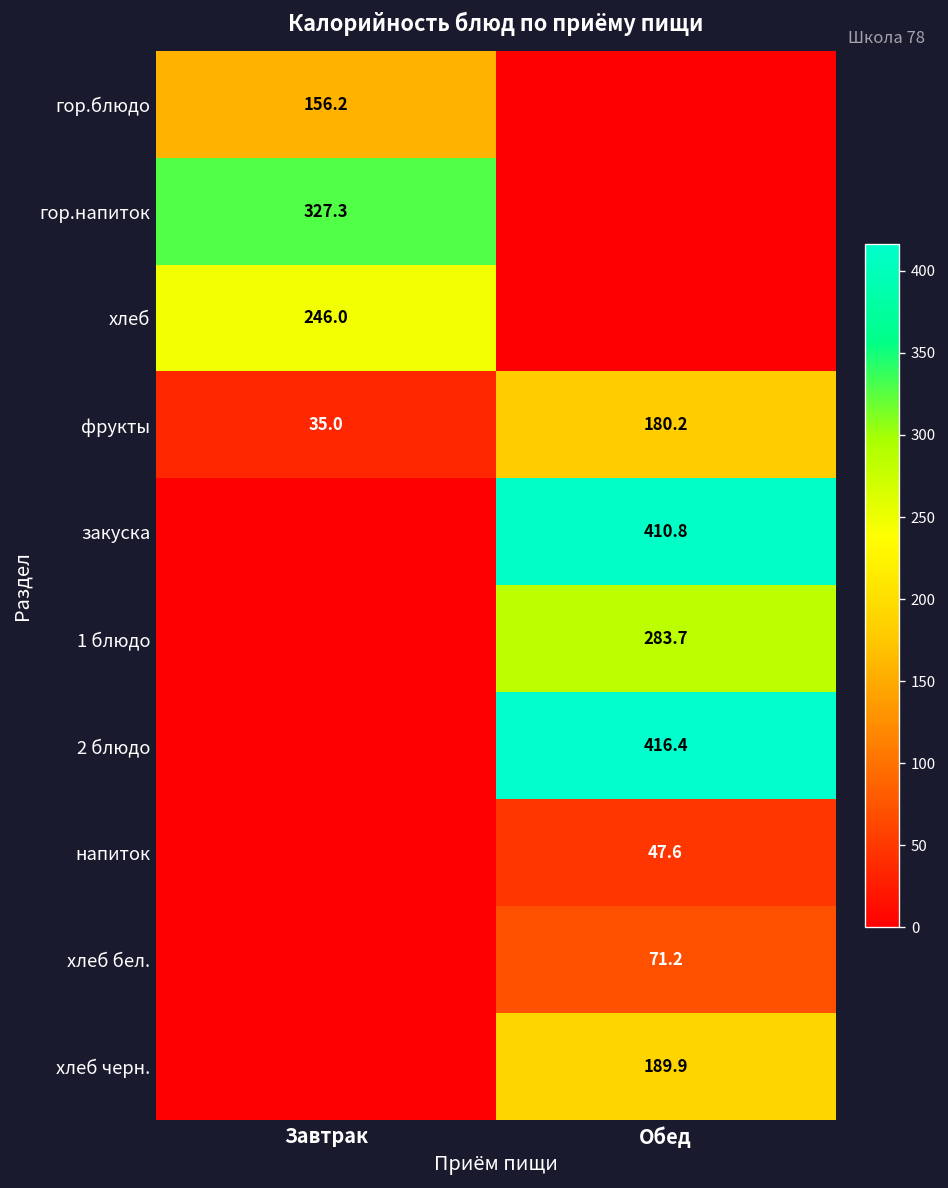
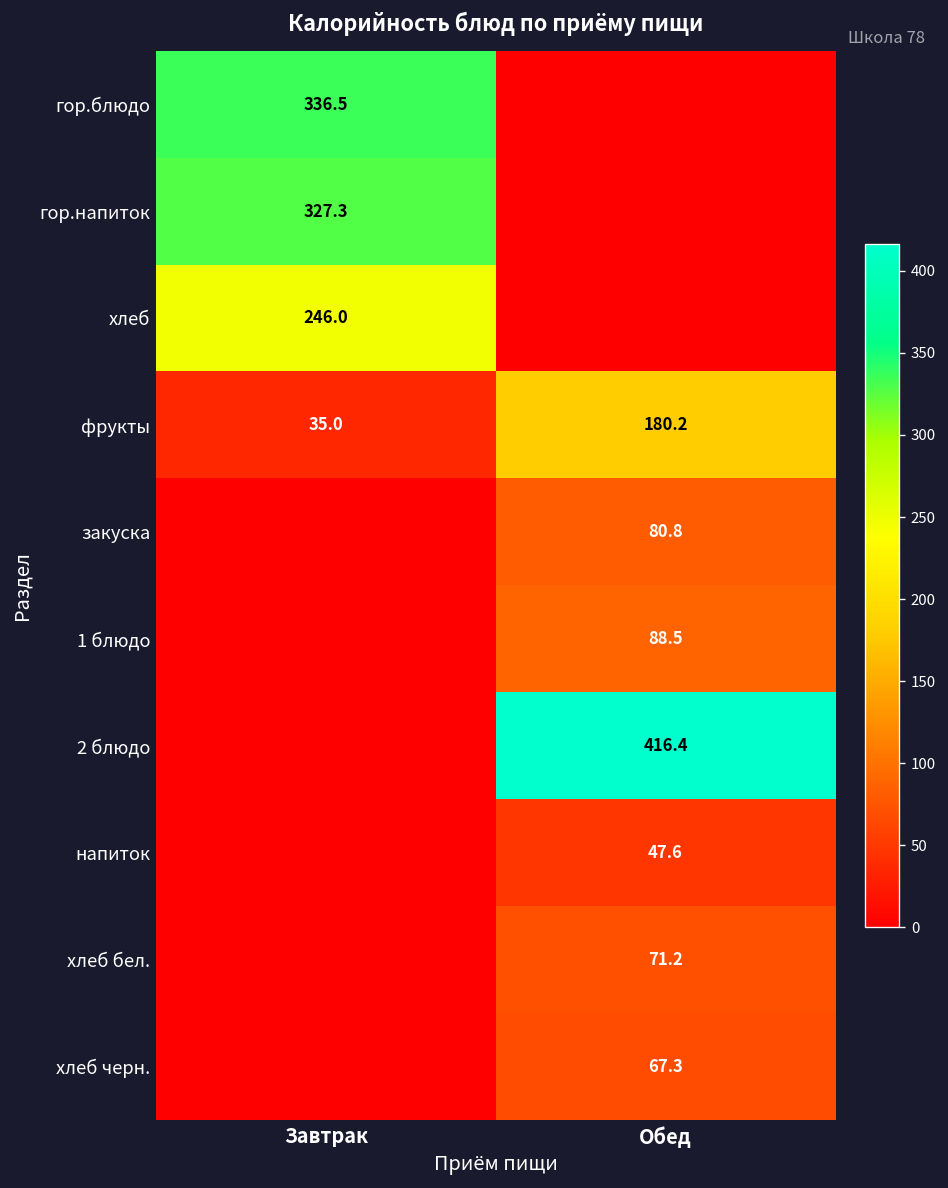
гор.блюдо, Завтрак: 156.2 -> 336.5
закуска, Обед: 410.8 -> 80.8
1 блюдо, Обед: 283.7 -> 88.5
хлеб черн., Обед: 189.9 -> 67.3
